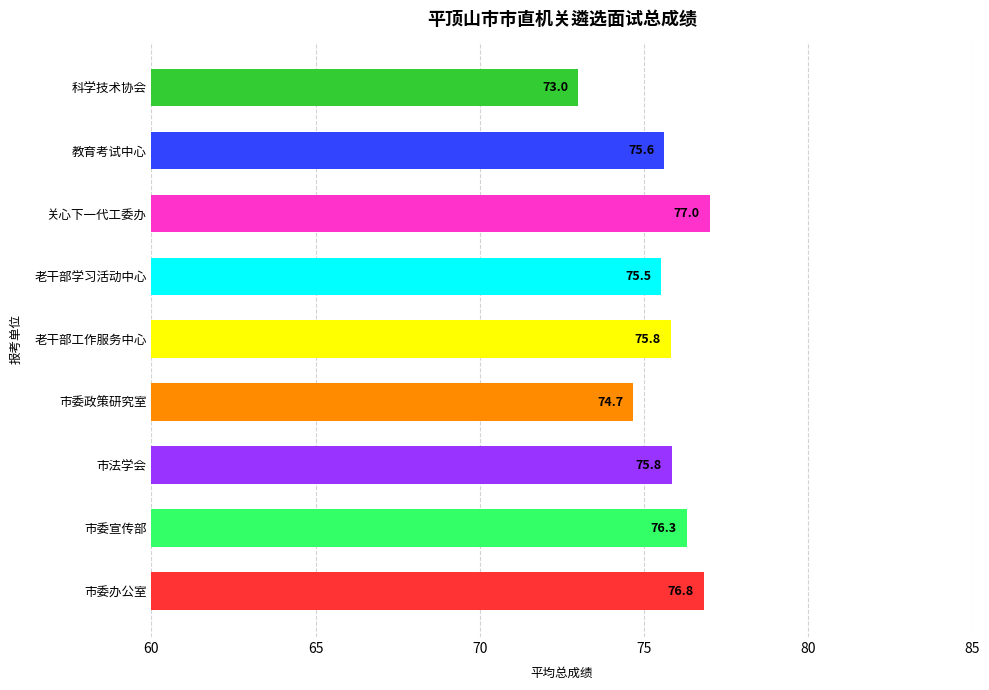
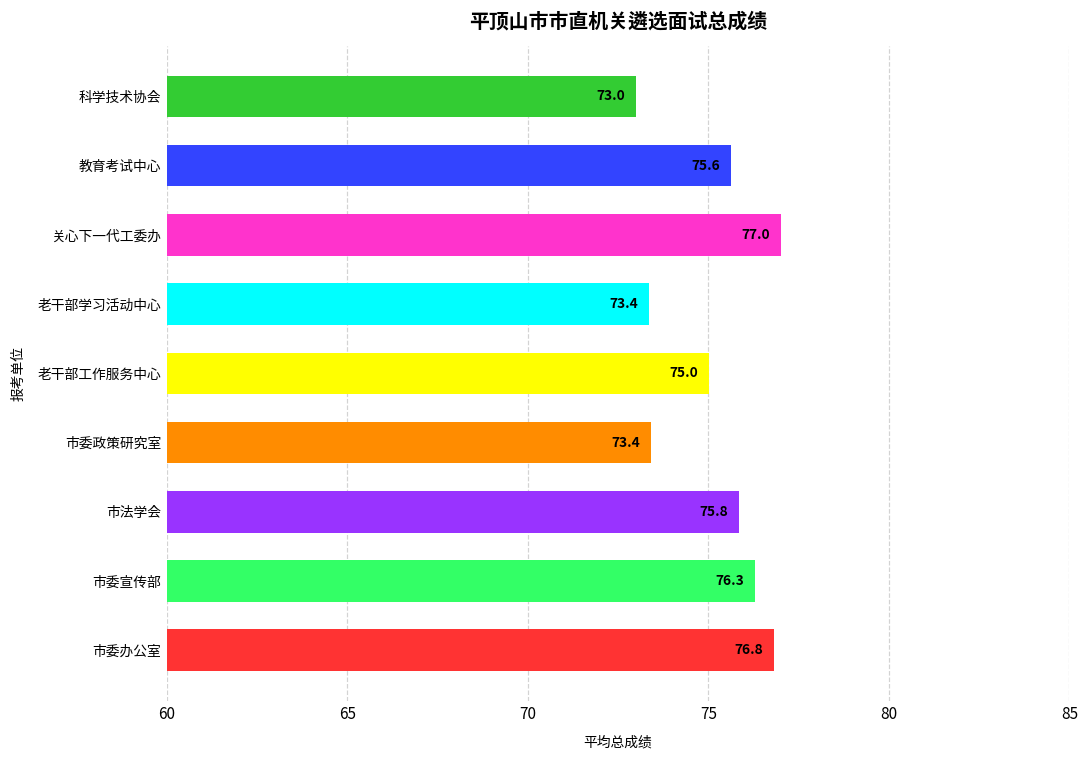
老干部学习活动中心: 75.5 -> 73.4
老干部工作服务中心: 75.8 -> 75.0
市委政策研究室: 74.7 -> 73.4
